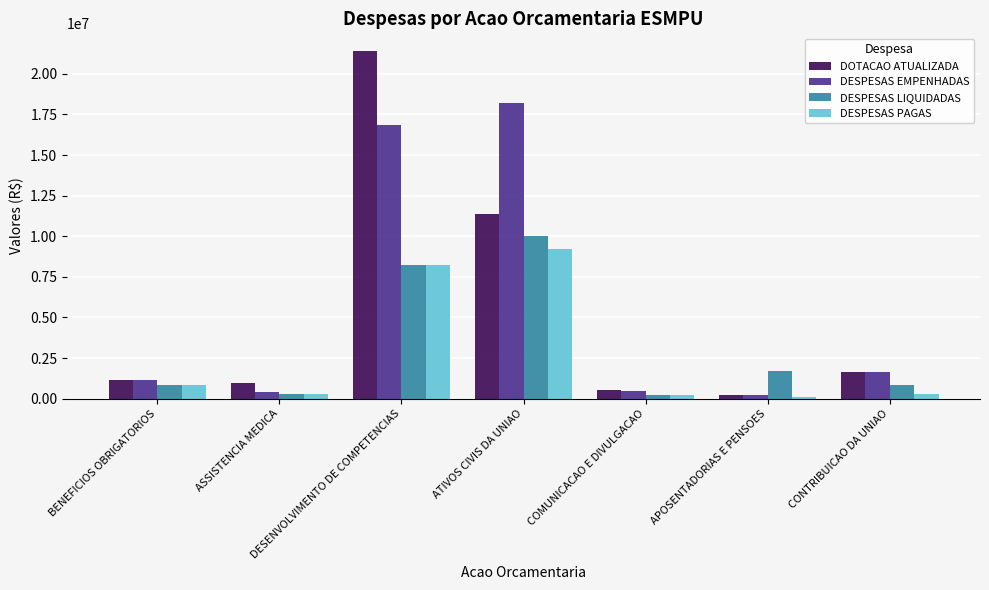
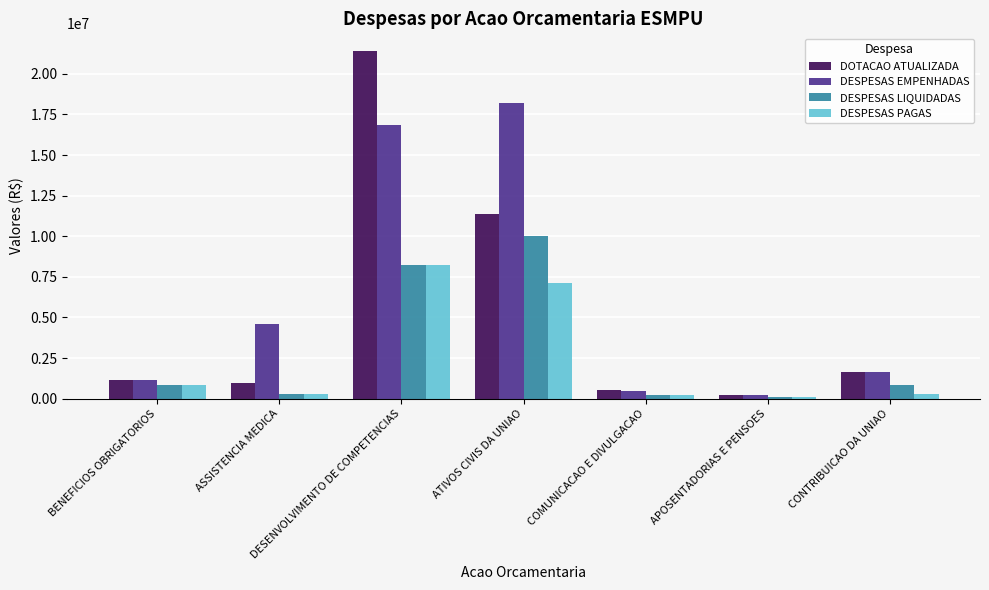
DESPESAS EMPENHADAS, ASSISTENCIA MEDICA: 400000 -> 4600000
DESPESAS PAGAS, ATIVOS CIVIS DA UNIAO: 9200000 -> 7100000
DESPESAS LIQUIDADAS, APOSENTADORIAS E PENSOES: 1700000 -> 100000
